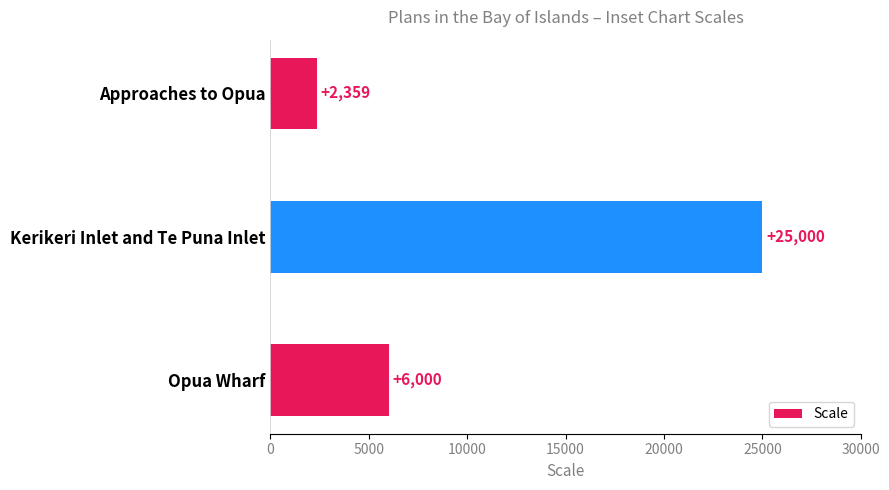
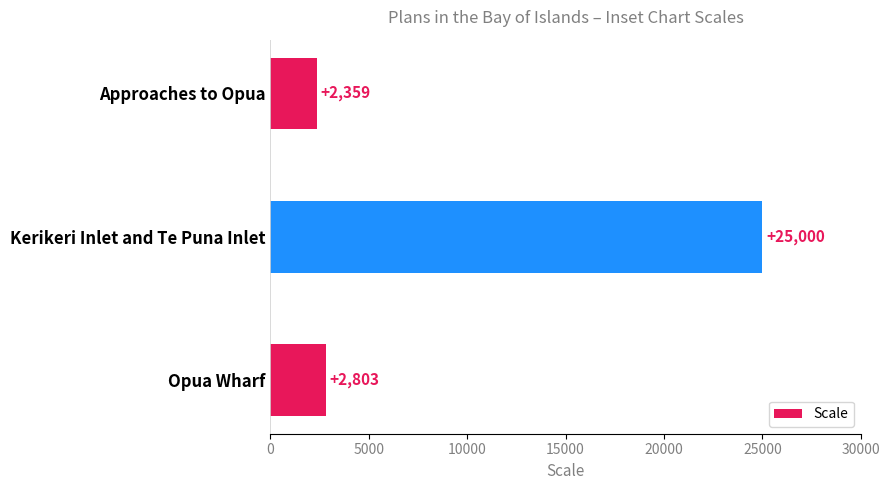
Opua Wharf: +6,000 -> +2,803
